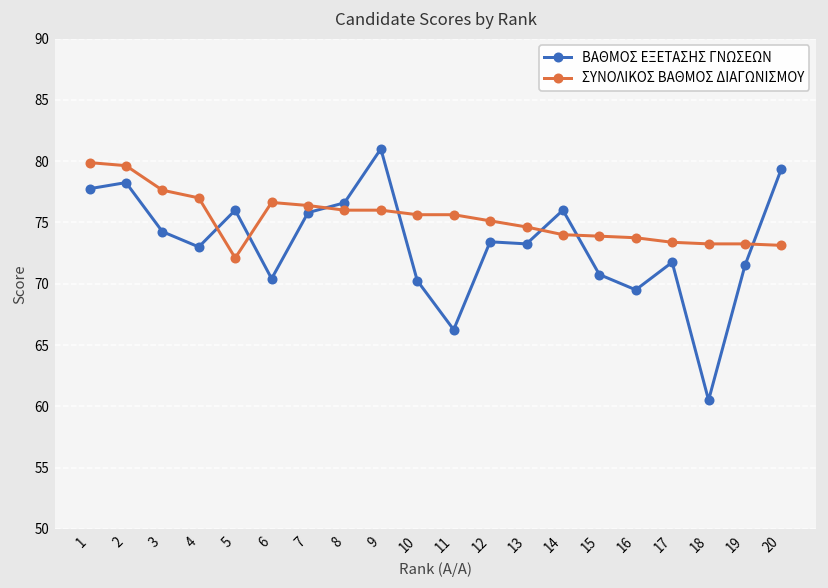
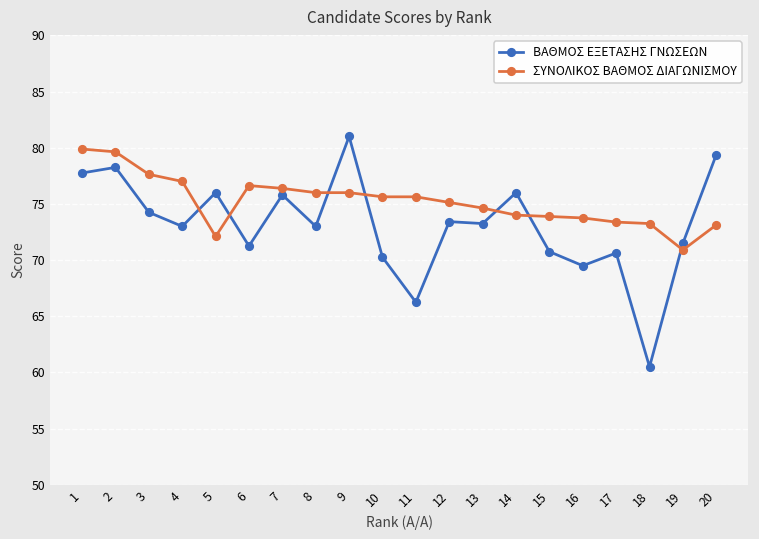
ΒΑΘΜΟΣ ΕΞΕΤΑΣΗΣ ΓΝΩΣΕΩΝ, 6: 70.4 -> 71.3
ΒΑΘΜΟΣ ΕΞΕΤΑΣΗΣ ΓΝΩΣΕΩΝ, 8: 76.6 -> 73.0
ΒΑΘΜΟΣ ΕΞΕΤΑΣΗΣ ΓΝΩΣΕΩΝ, 17: 71.8 -> 70.6
ΣΥΝΟΛΙΚΟΣ ΒΑΘΜΟΣ ΔΙΑΓΩΝΙΣΜΟΥ, 19: 73.3 -> 70.9
